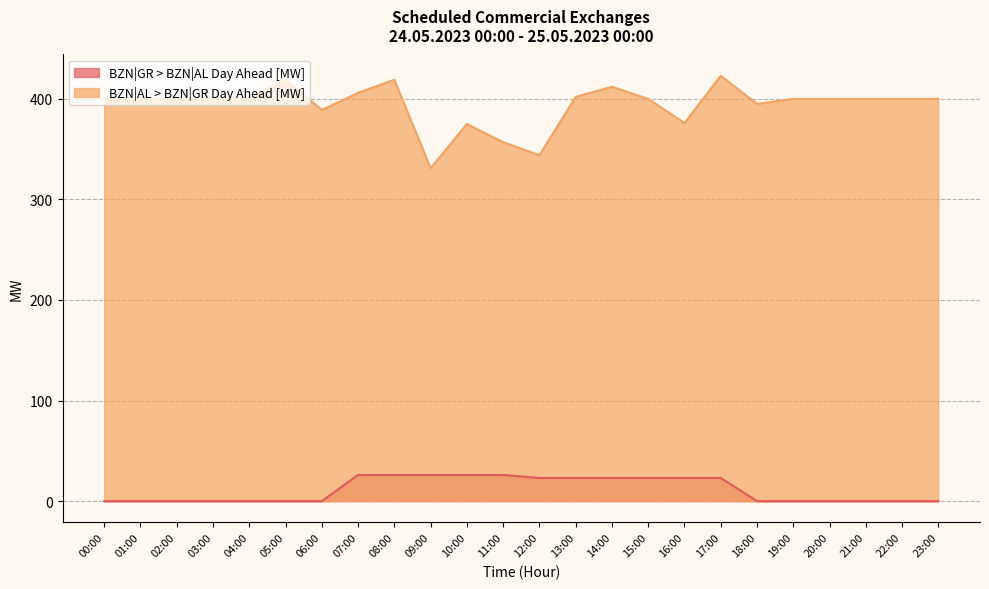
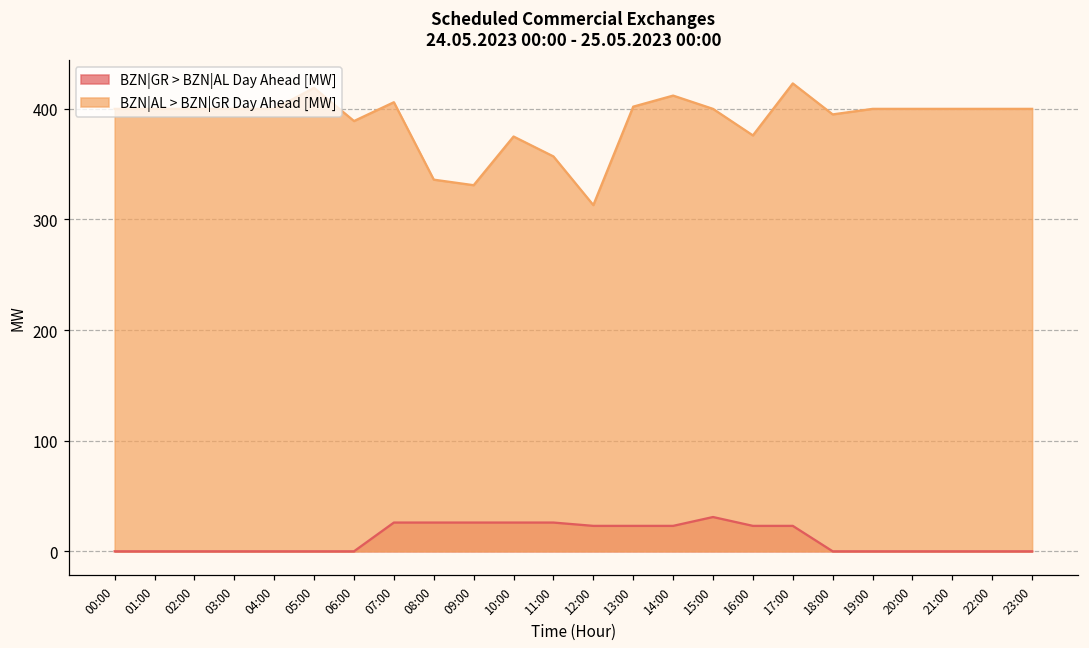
BZN|AL > BZN|GR Day Ahead [MW], 08:00: 419 -> 336
BZN|AL > BZN|GR Day Ahead [MW], 12:00: 344 -> 313
BZN|GR > BZN|AL Day Ahead [MW], 15:00: 23 -> 31
